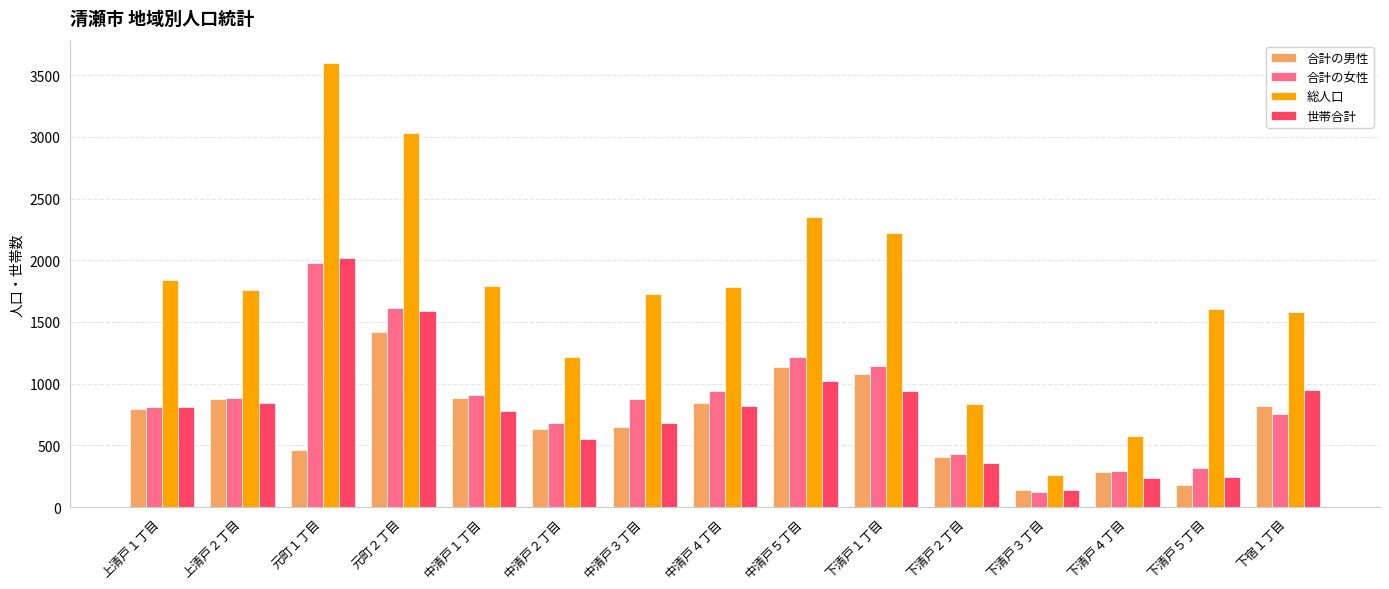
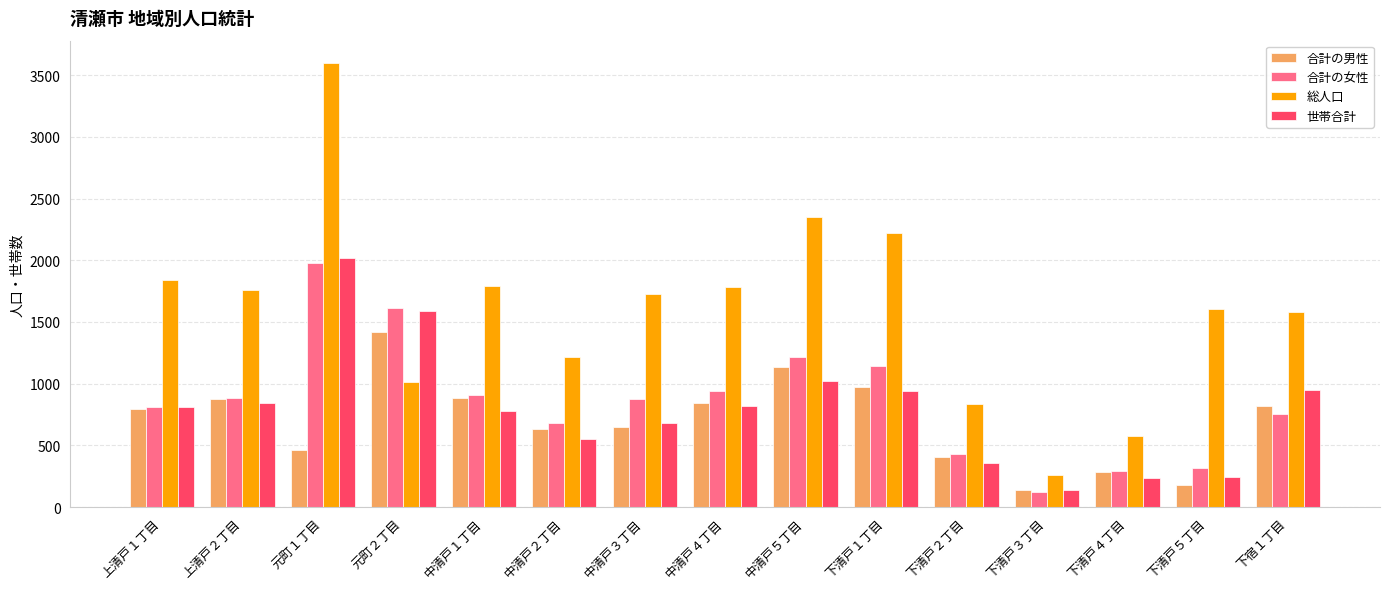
総人口, 元町２丁目: 3030 -> 1010
合計の男性, 下清戸１丁目: 1080 -> 980
